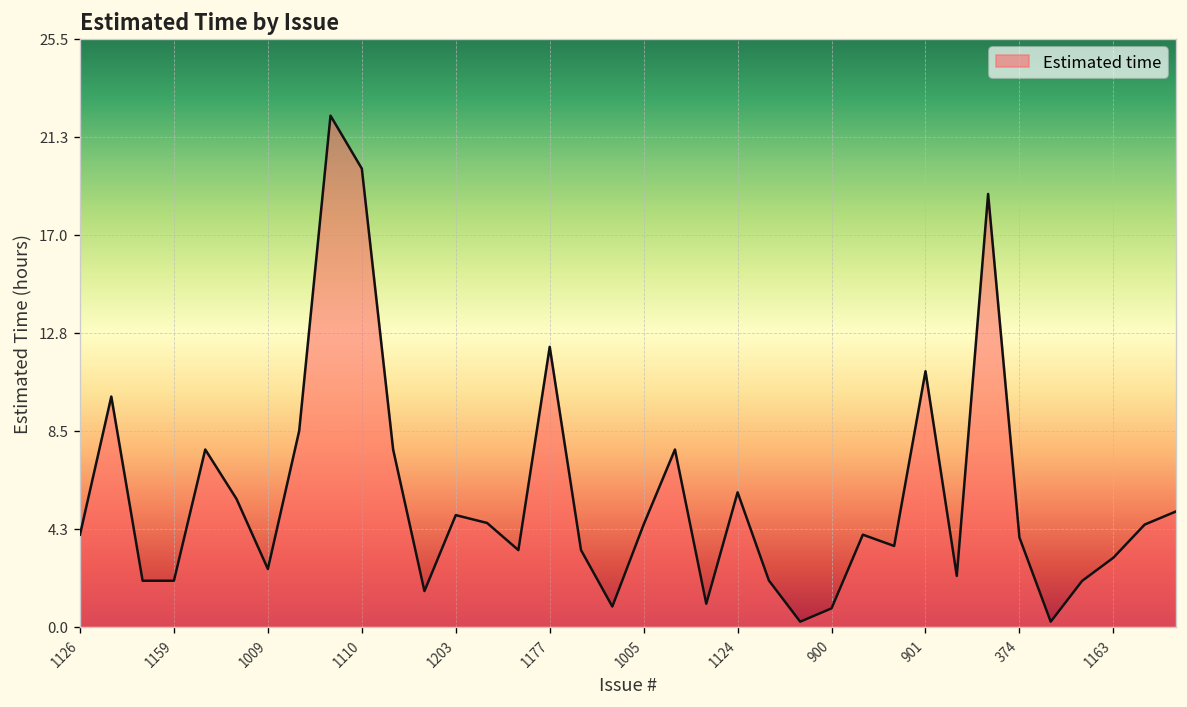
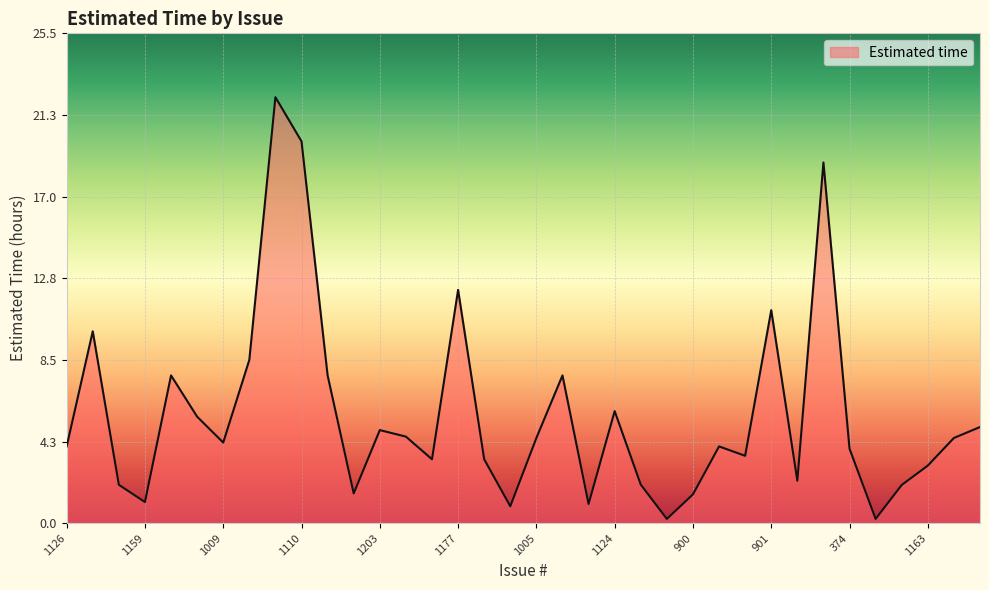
1159: 2.0 -> 1.1
1009: 2.5 -> 4.2
900: 0.8 -> 1.5
